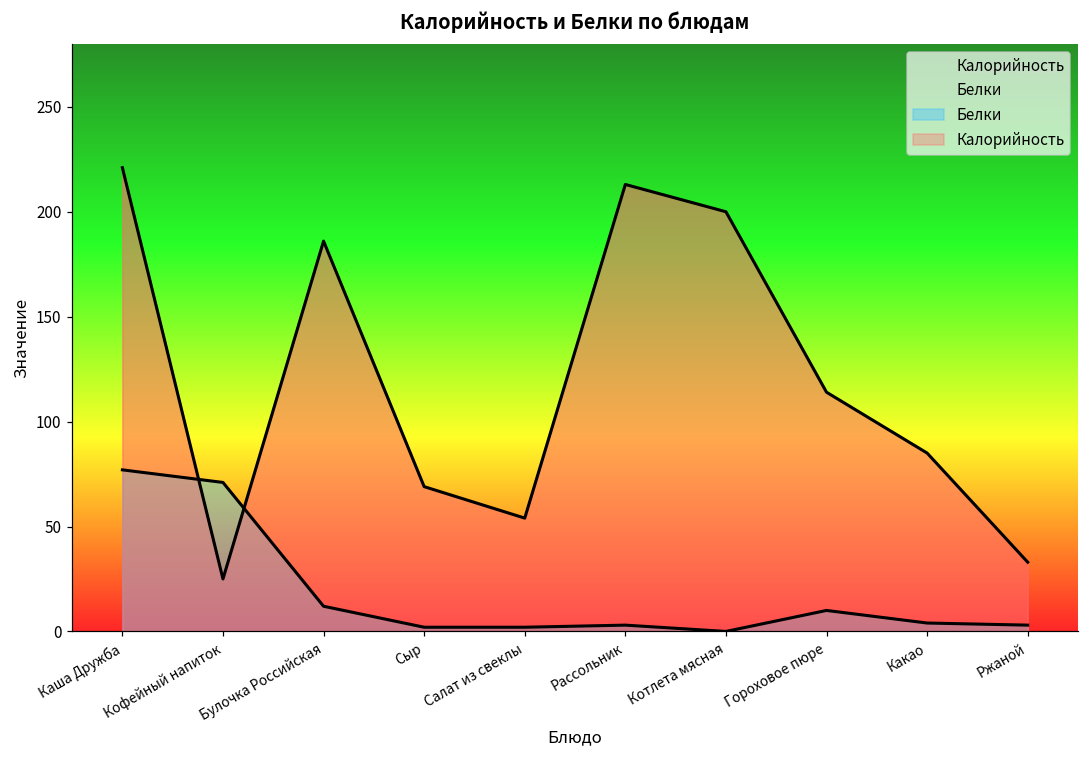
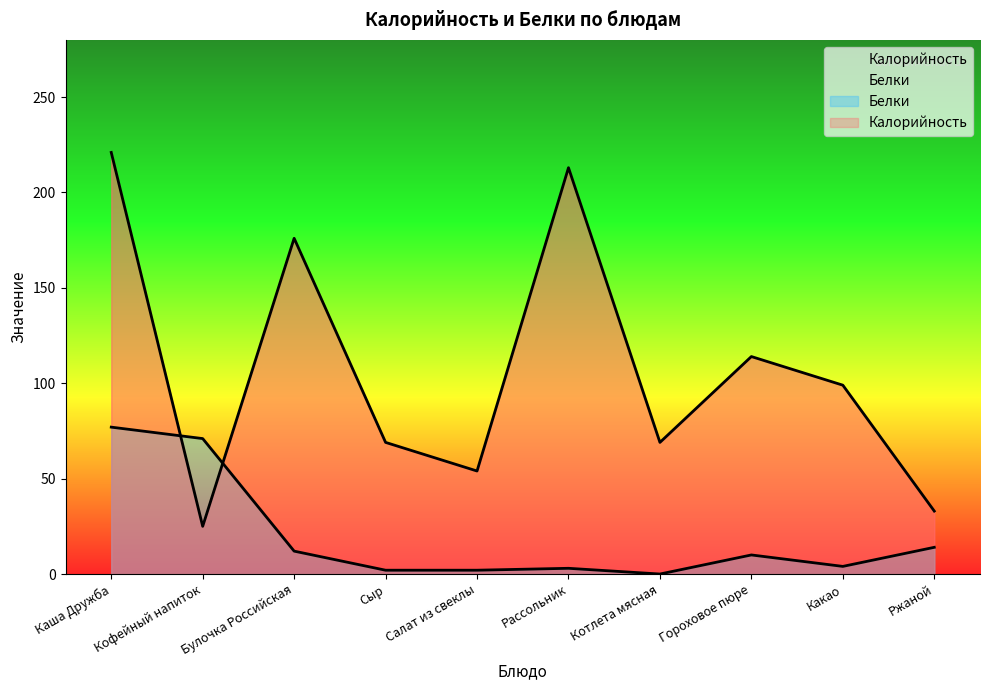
Калорийность, Булочка Российская: 186 -> 176
Калорийность, Котлета мясная: 200 -> 69
Калорийность, Какао: 85 -> 99
Белки, Ржаной: 3 -> 14
